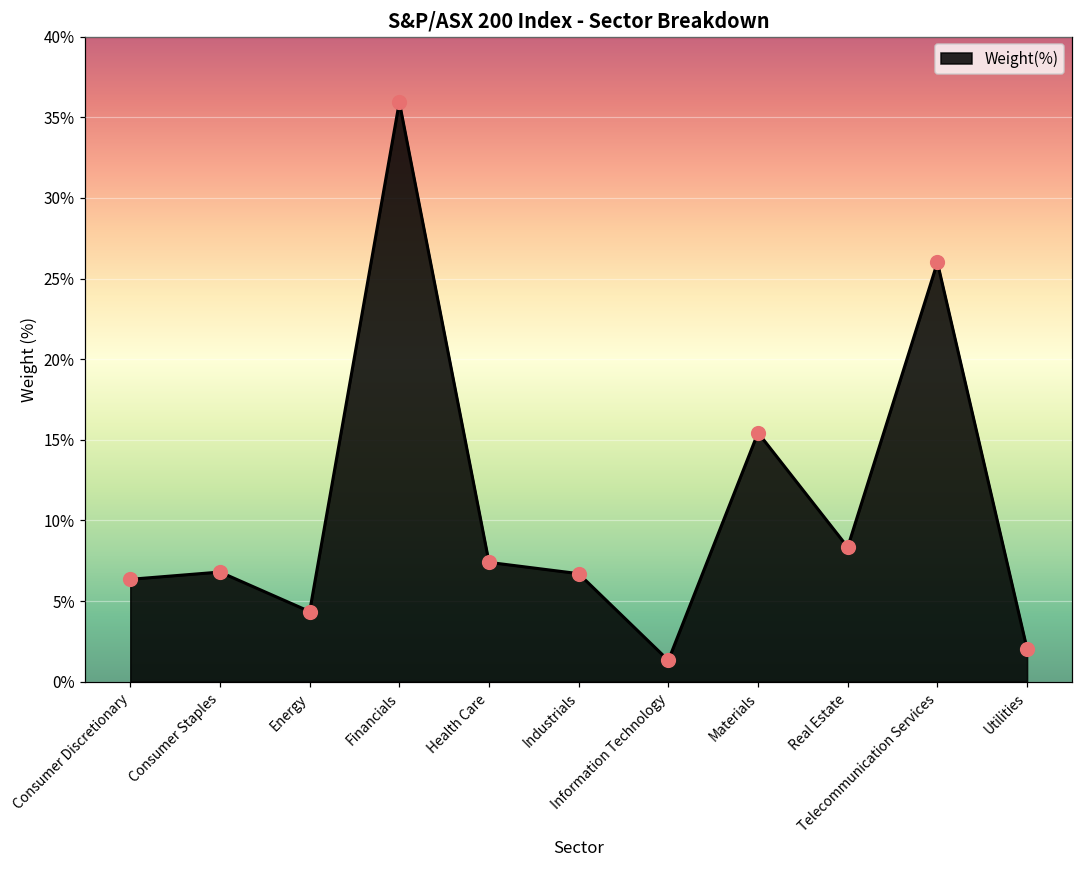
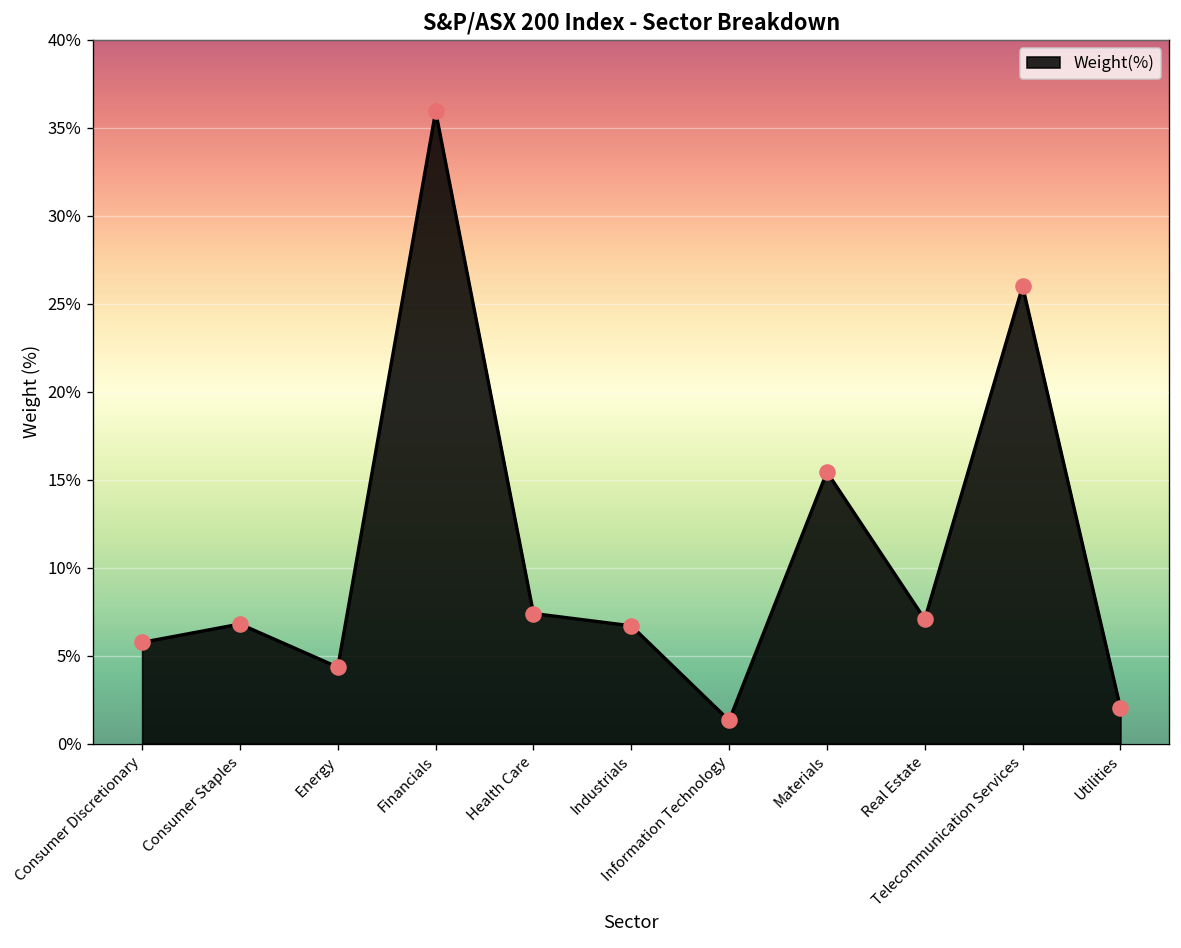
Consumer Discretionary: 6.4% -> 5.8%
Real Estate: 8.3% -> 7.1%
